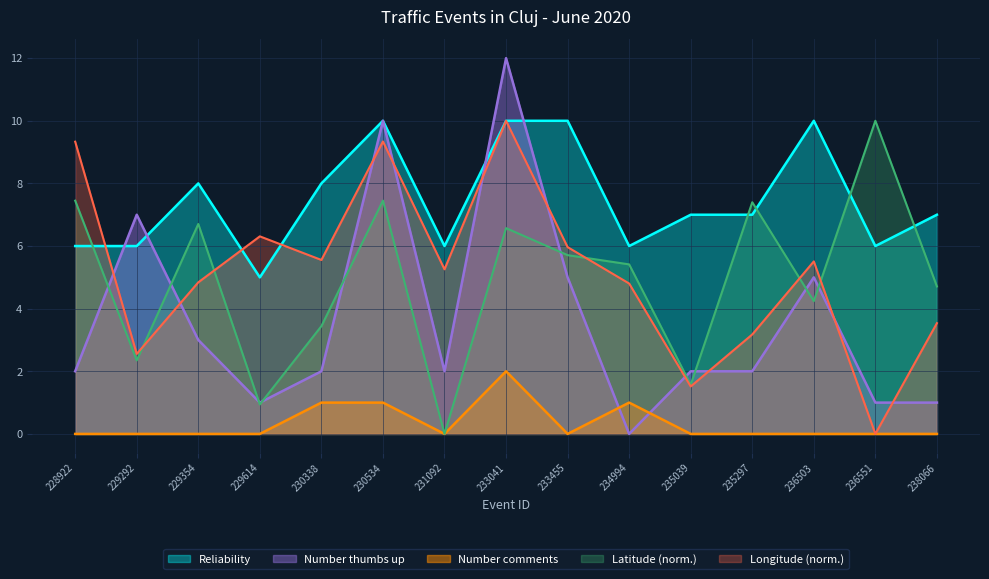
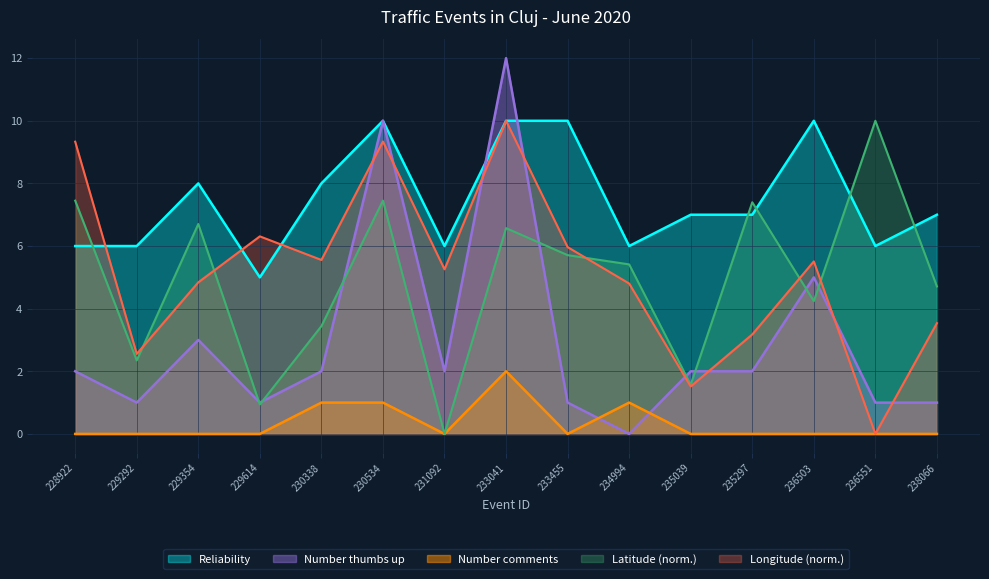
Number thumbs up, 229292: 7 -> 1
Number thumbs up, 233455: 5 -> 1
